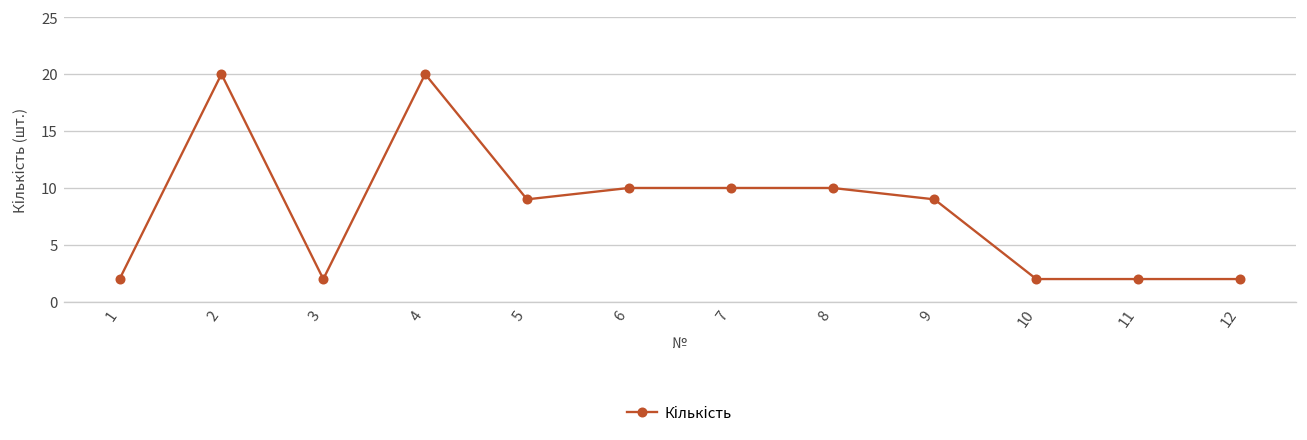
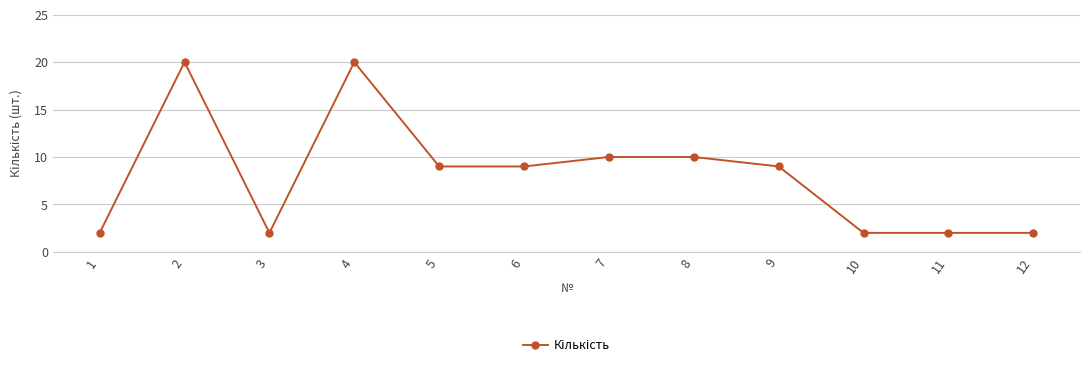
6: 10 -> 9
